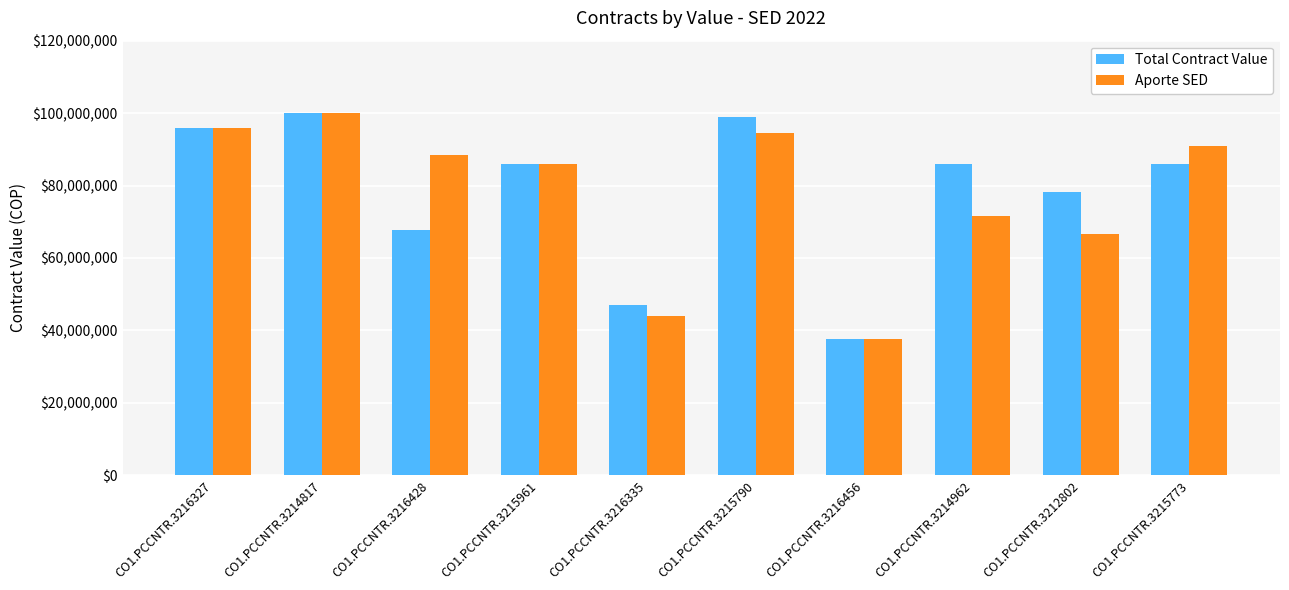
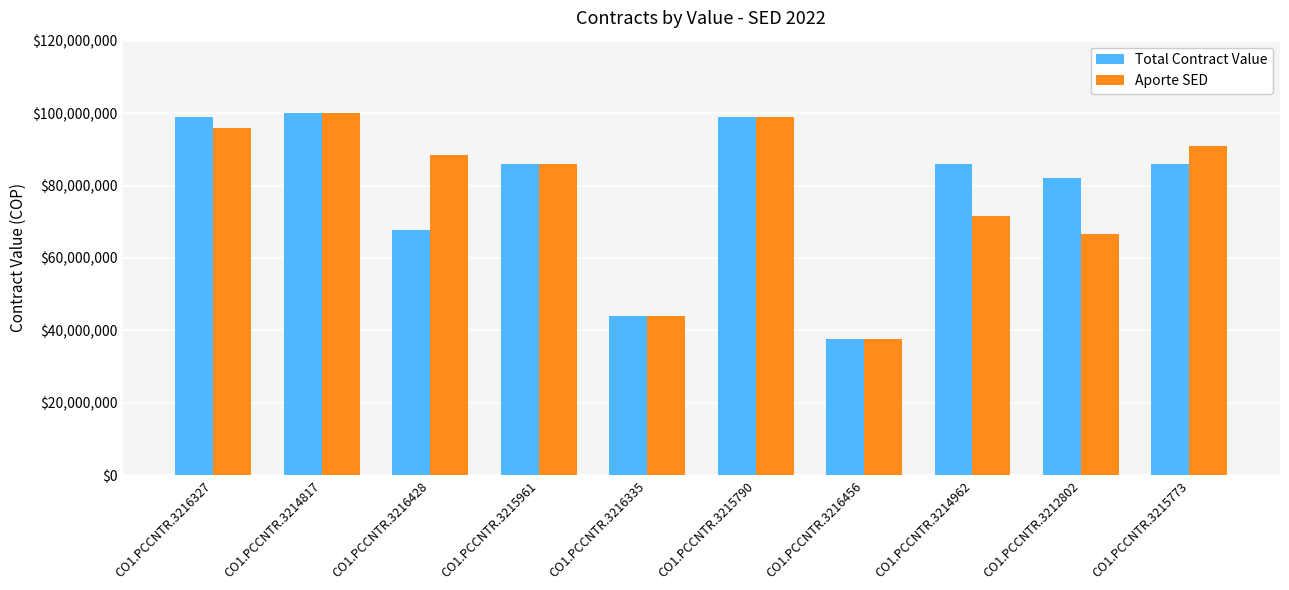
Total Contract Value, CO1.PCCNTR.3216327: $96,000,000 -> $99,000,000
Total Contract Value, CO1.PCCNTR.3216335: $47,000,000 -> $44,000,000
Aporte SED, CO1.PCCNTR.3215790: $94,000,000 -> $99,000,000
Total Contract Value, CO1.PCCNTR.3212802: $78,000,000 -> $82,000,000
